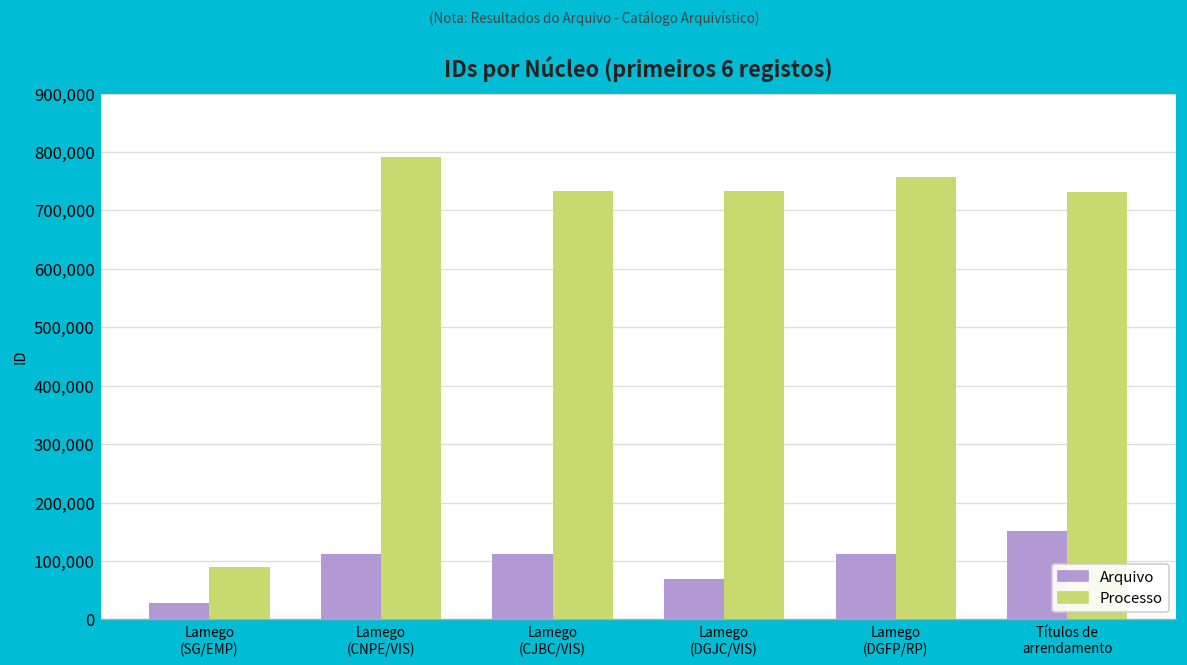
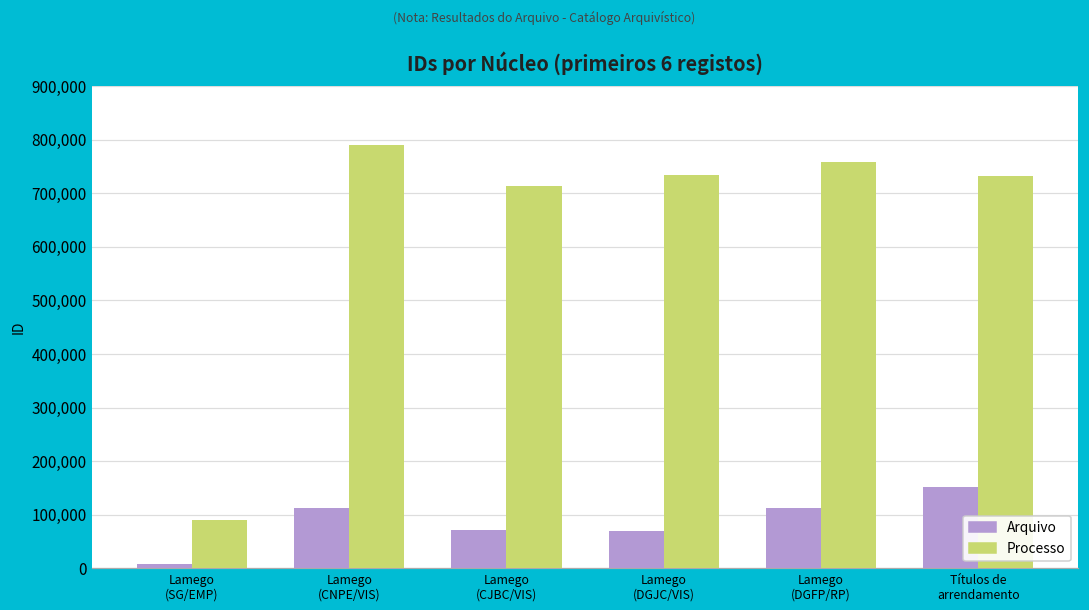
Arquivo, Lamego (SG/EMP): 30,000 -> 10,000
Arquivo, Lamego (CJBC/VIS): 110,000 -> 70,000
Processo, Lamego (CJBC/VIS): 730,000 -> 710,000
